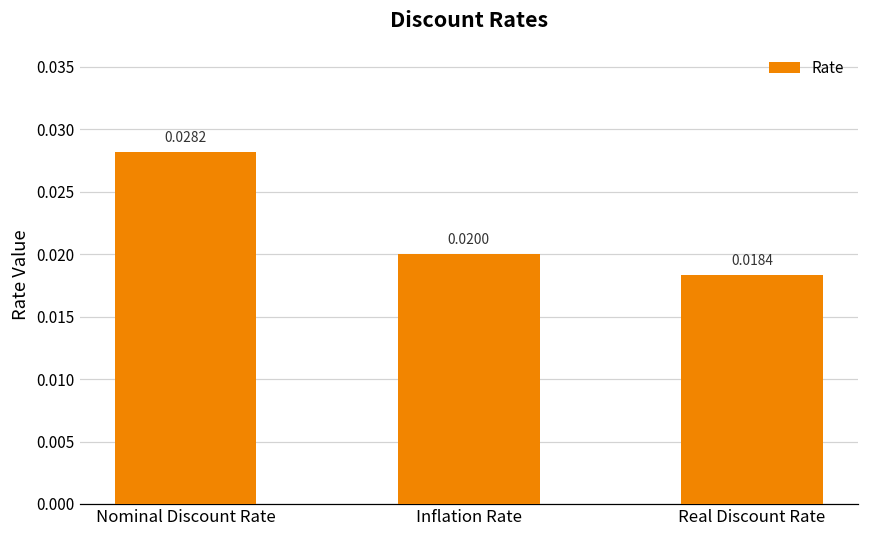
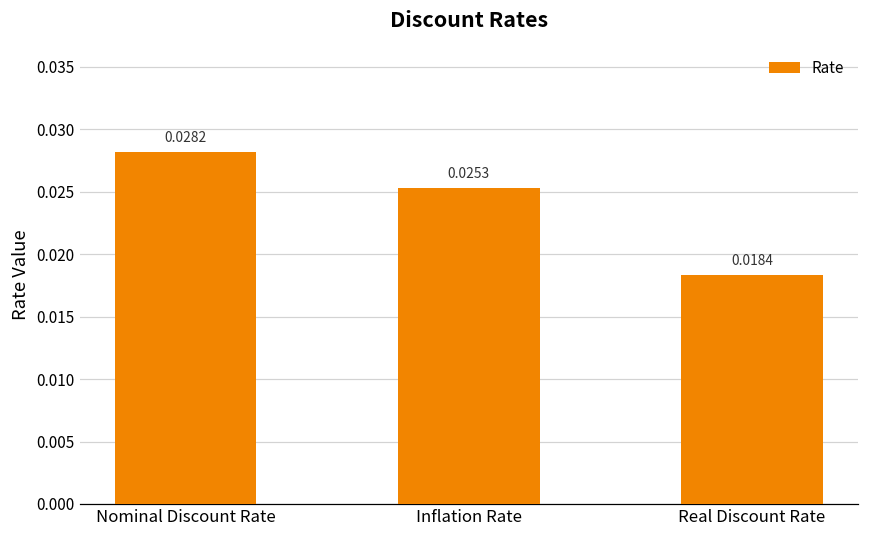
Inflation Rate: 0.0200 -> 0.0253
